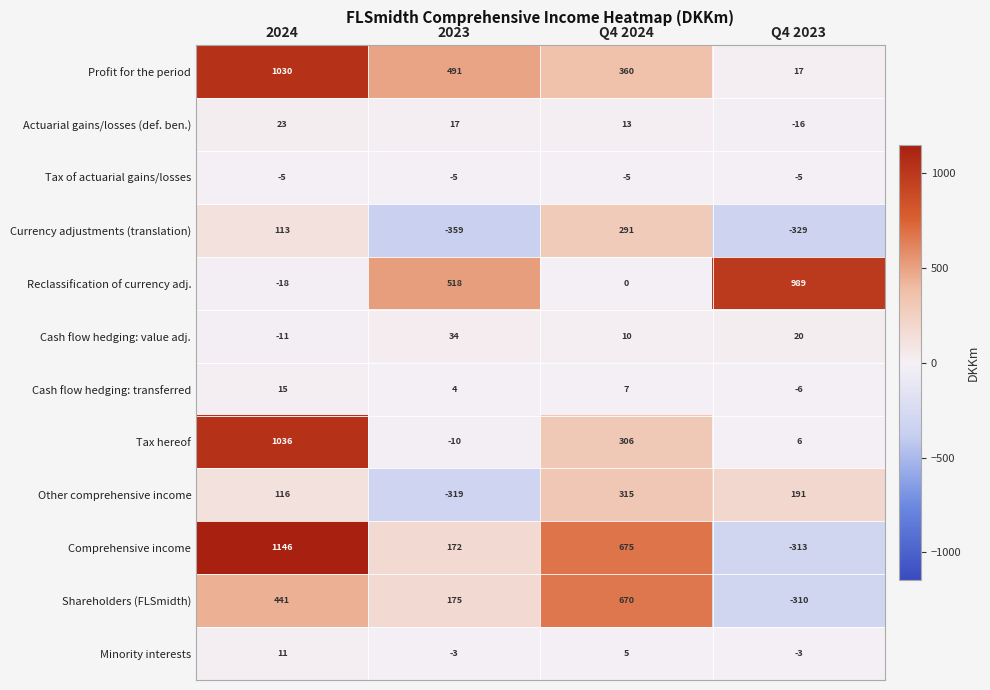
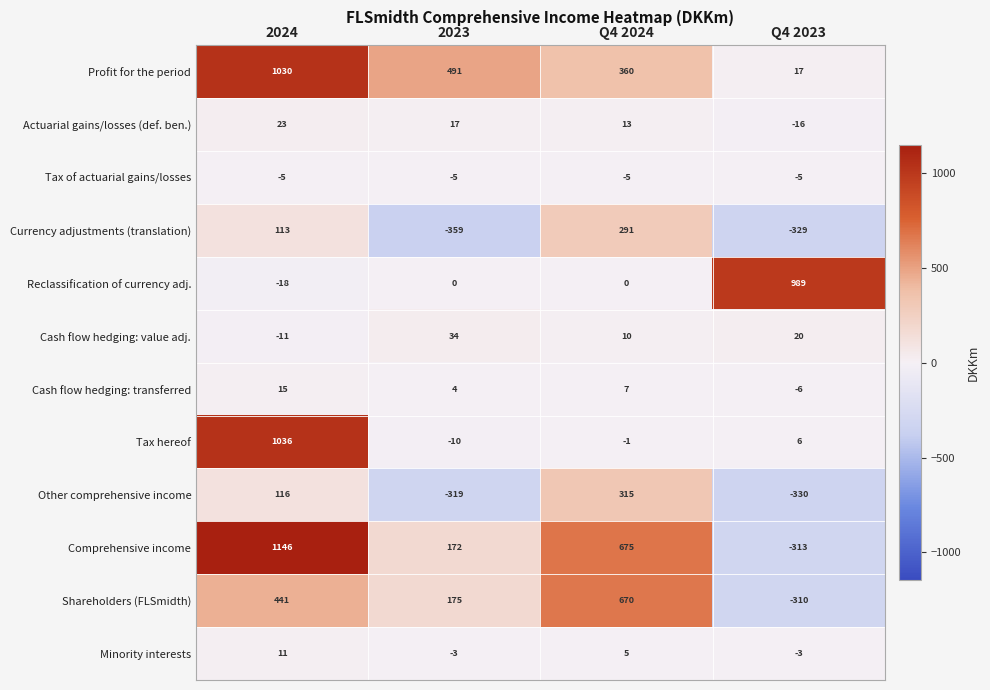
Reclassification of currency adj., 2023: 518 -> 0
Tax hereof, Q4 2024: 306 -> -1
Other comprehensive income, Q4 2023: 191 -> -330
